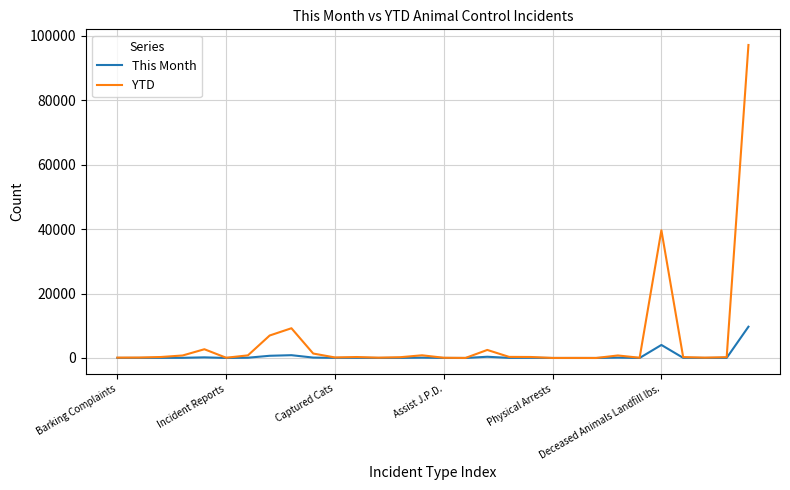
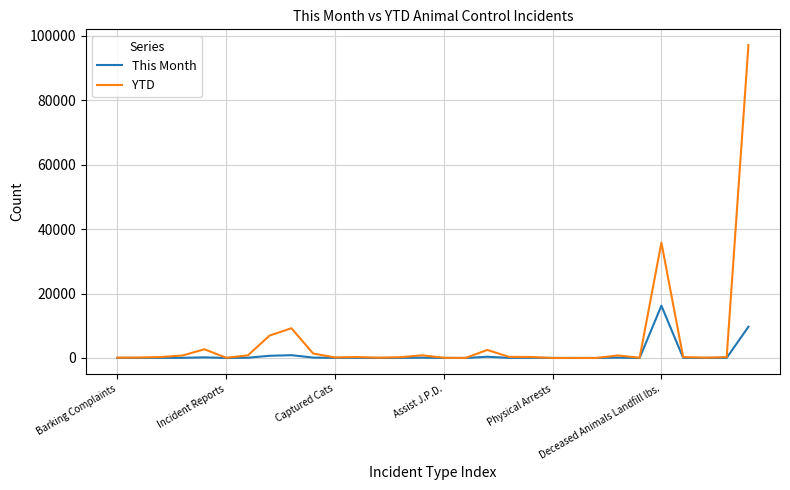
This Month, Deceased Animals Landfill lbs.: 4000 -> 16000
YTD, Deceased Animals Landfill lbs.: 40000 -> 36000
